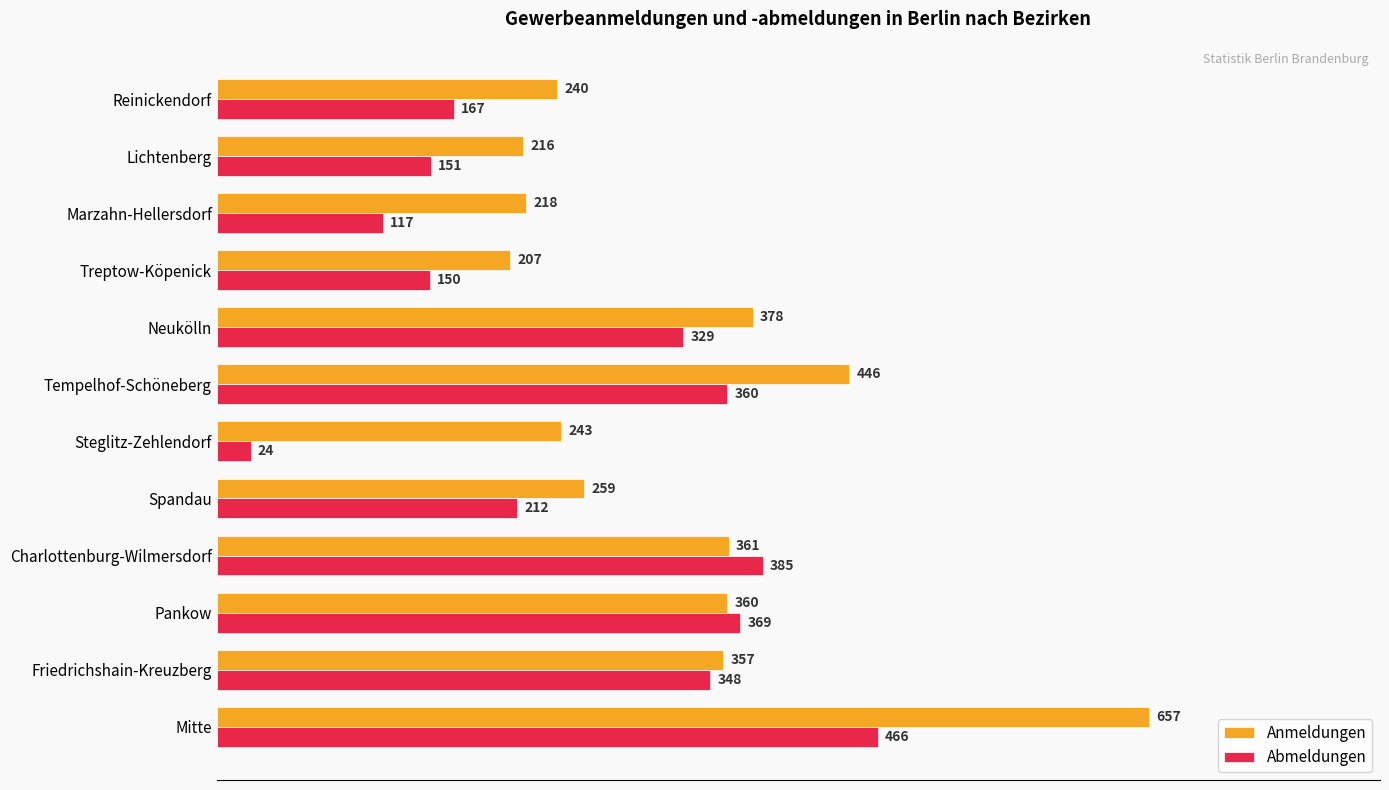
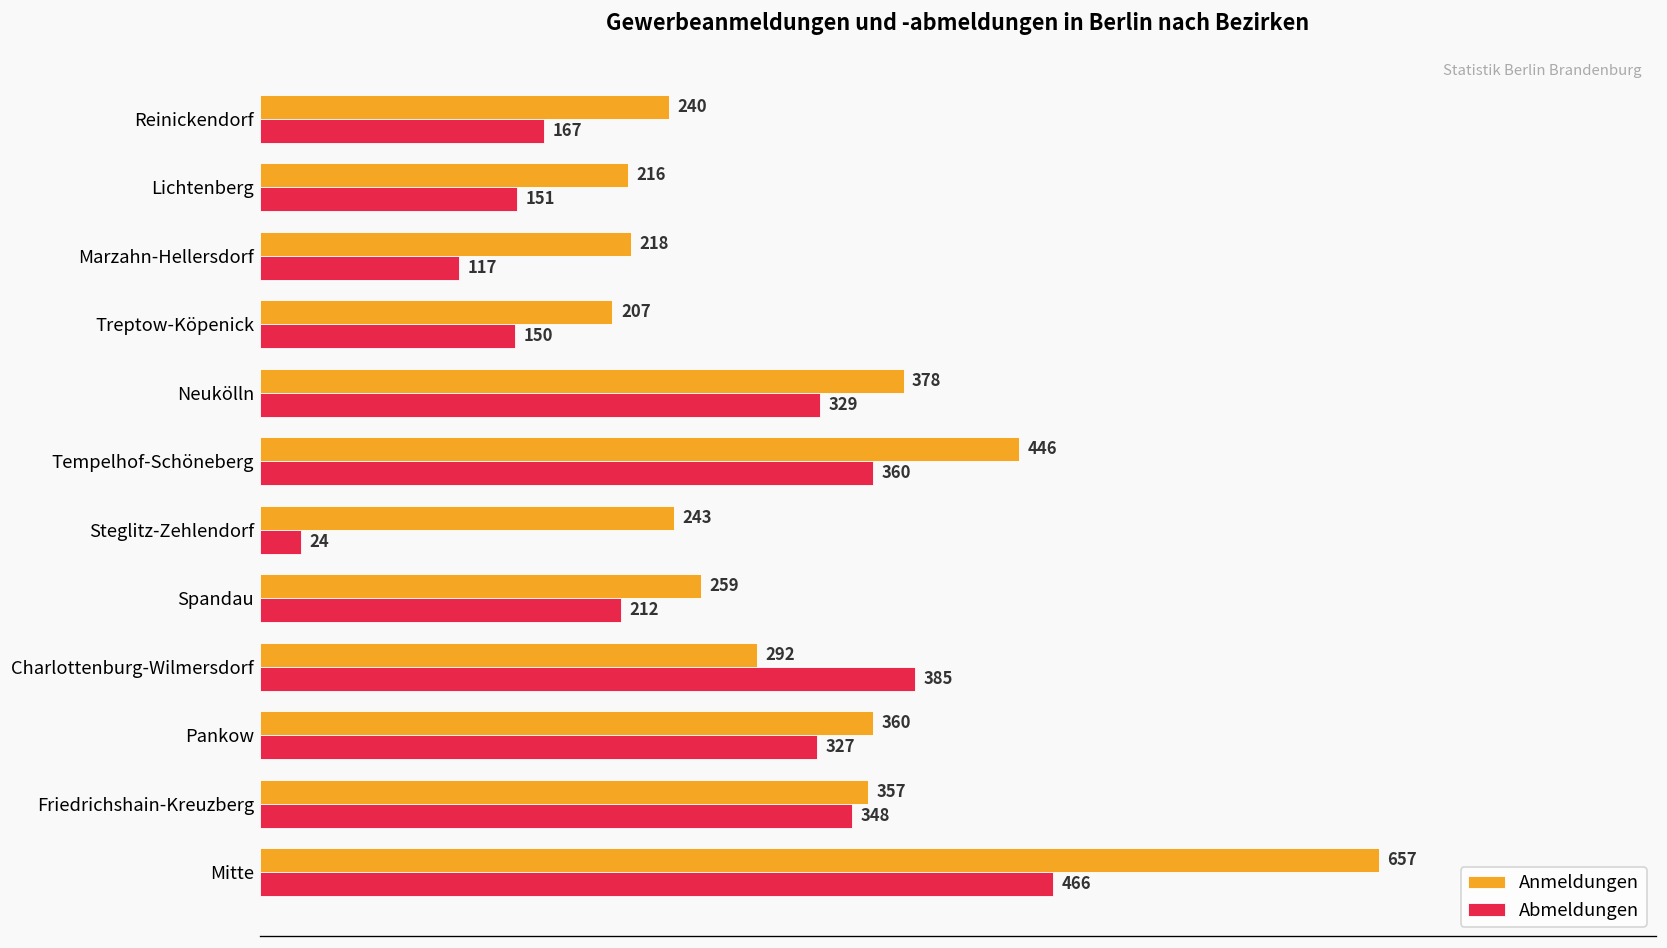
Anmeldungen, Charlottenburg-Wilmersdorf: 361 -> 292
Abmeldungen, Pankow: 369 -> 327
